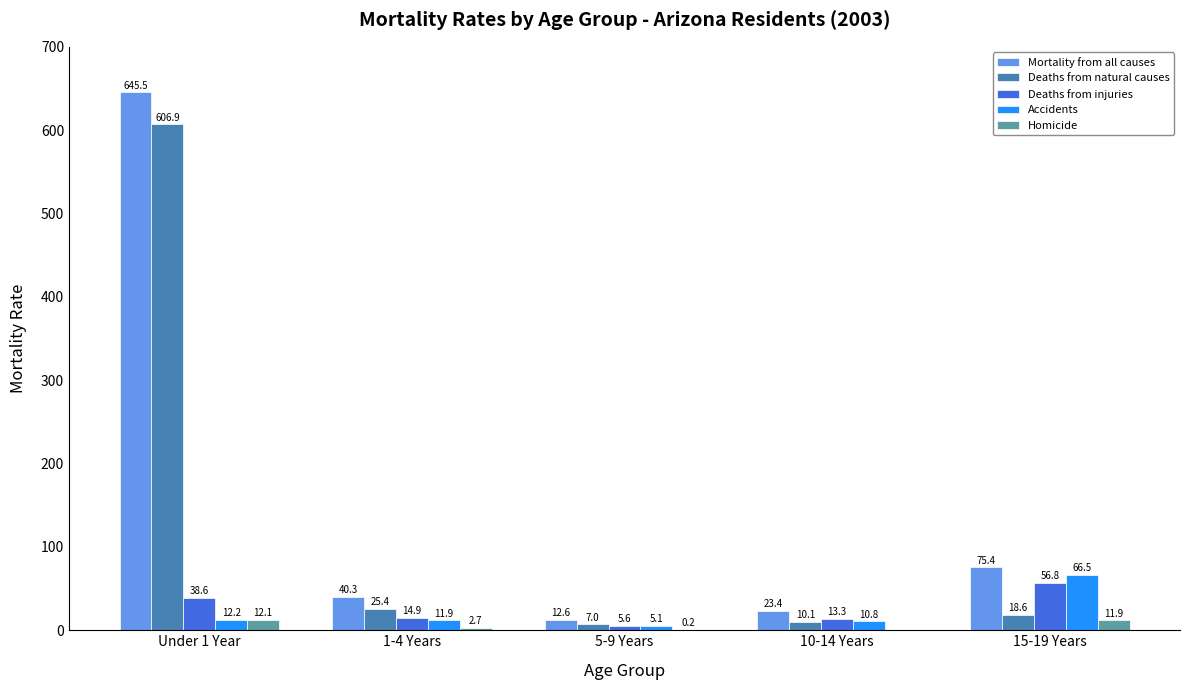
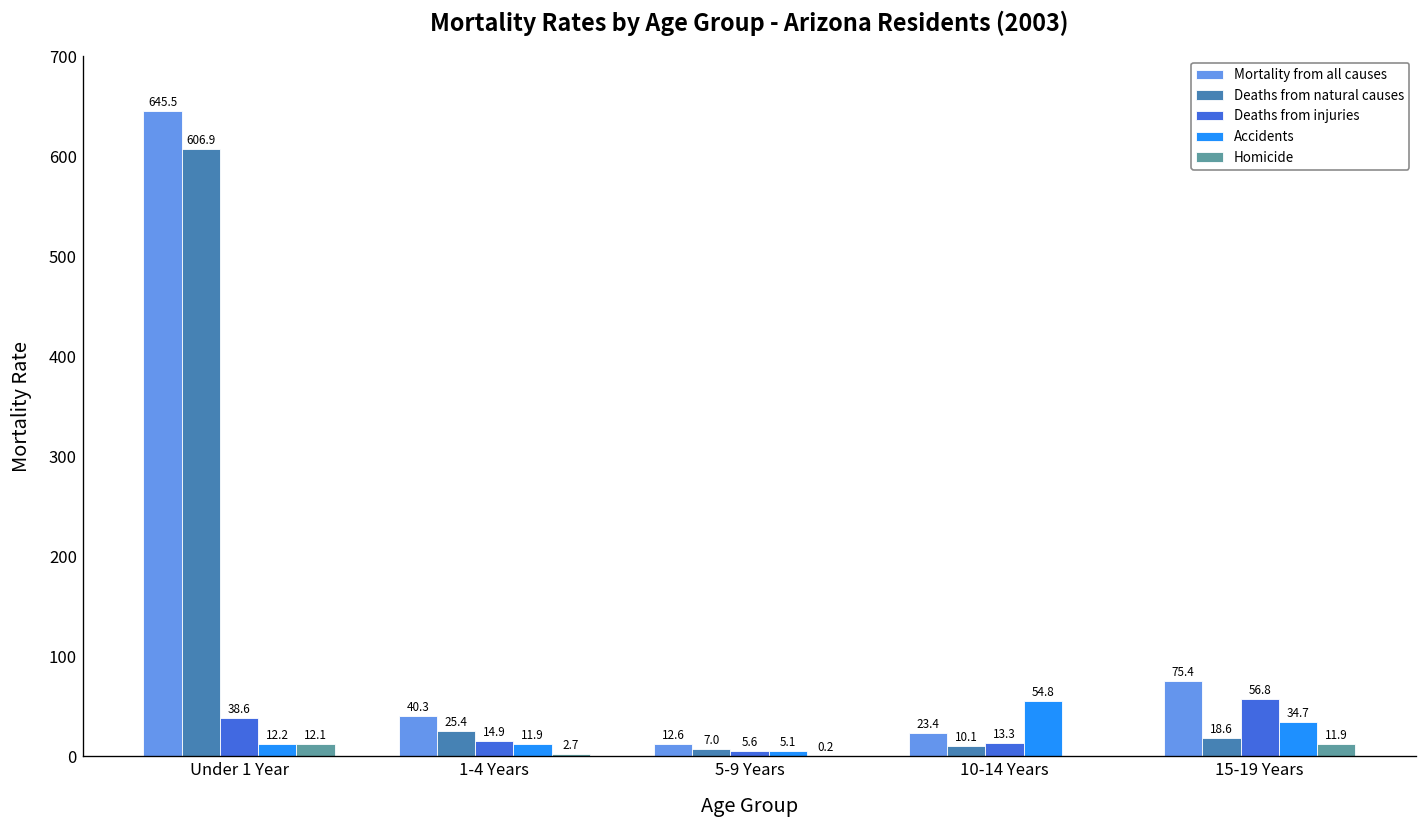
Accidents, 10-14 Years: 10.8 -> 54.8
Accidents, 15-19 Years: 66.5 -> 34.7
